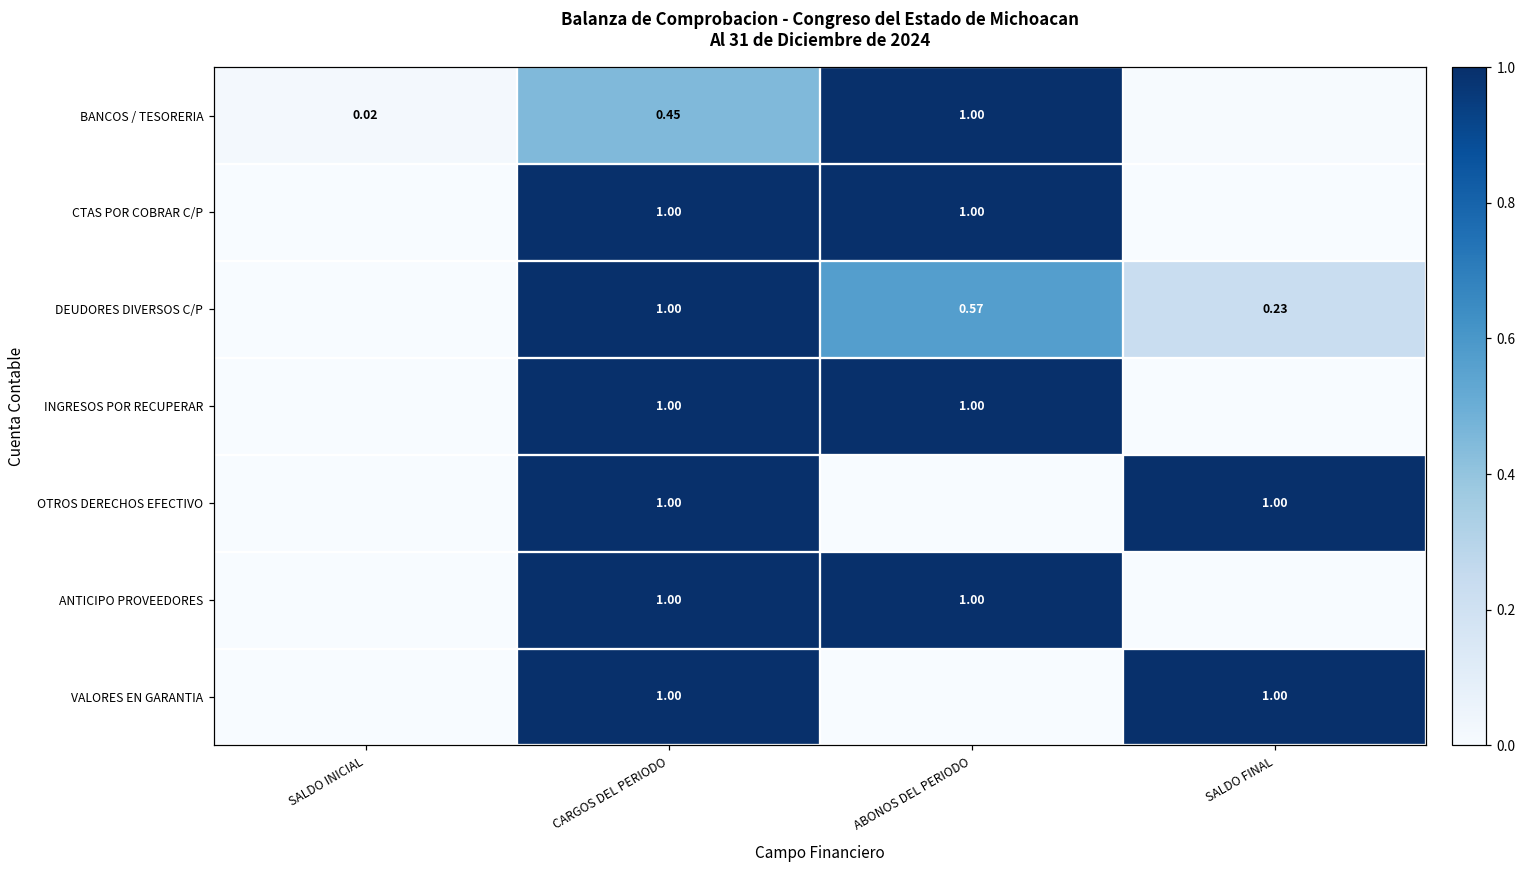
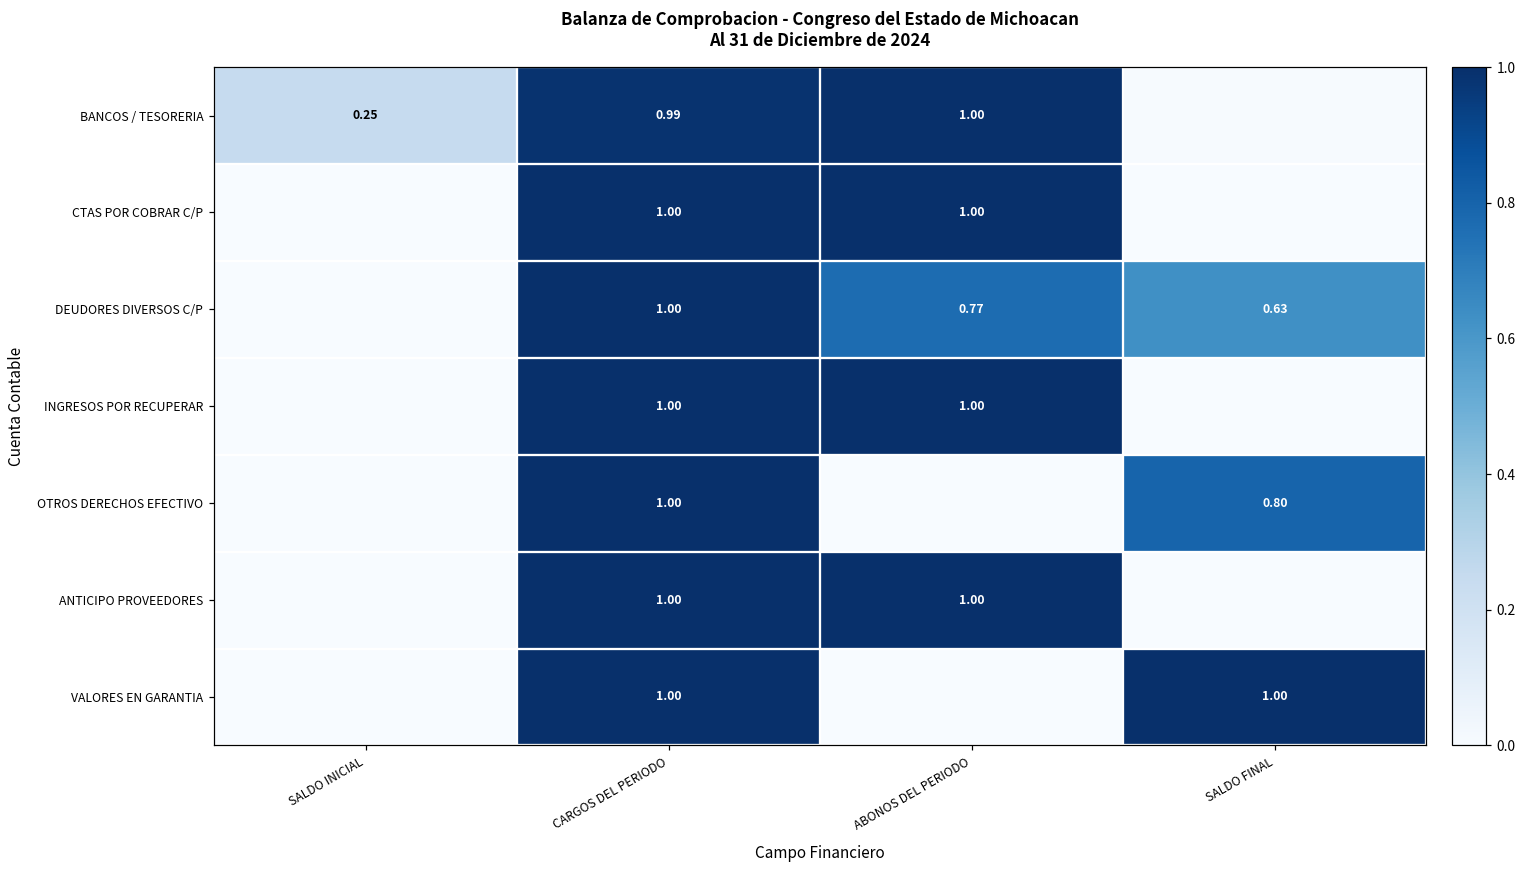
BANCOS / TESORERIA, SALDO INICIAL: 0.02 -> 0.25
BANCOS / TESORERIA, CARGOS DEL PERIODO: 0.45 -> 0.99
DEUDORES DIVERSOS C/P, ABONOS DEL PERIODO: 0.57 -> 0.77
DEUDORES DIVERSOS C/P, SALDO FINAL: 0.23 -> 0.63
OTROS DERECHOS EFECTIVO, SALDO FINAL: 1.00 -> 0.80
